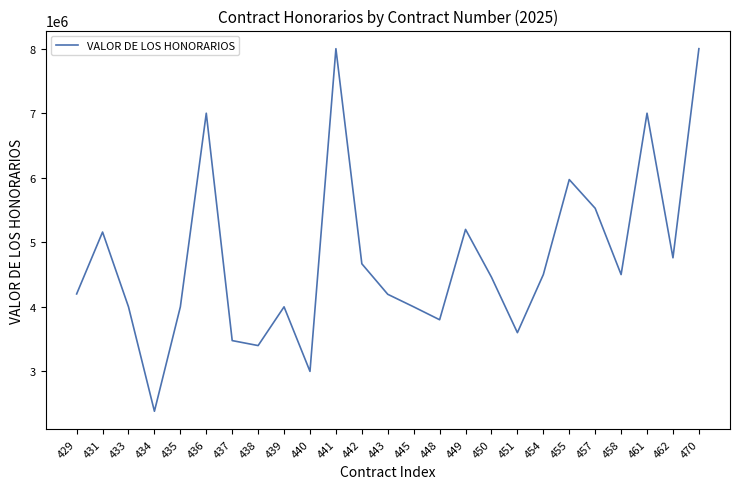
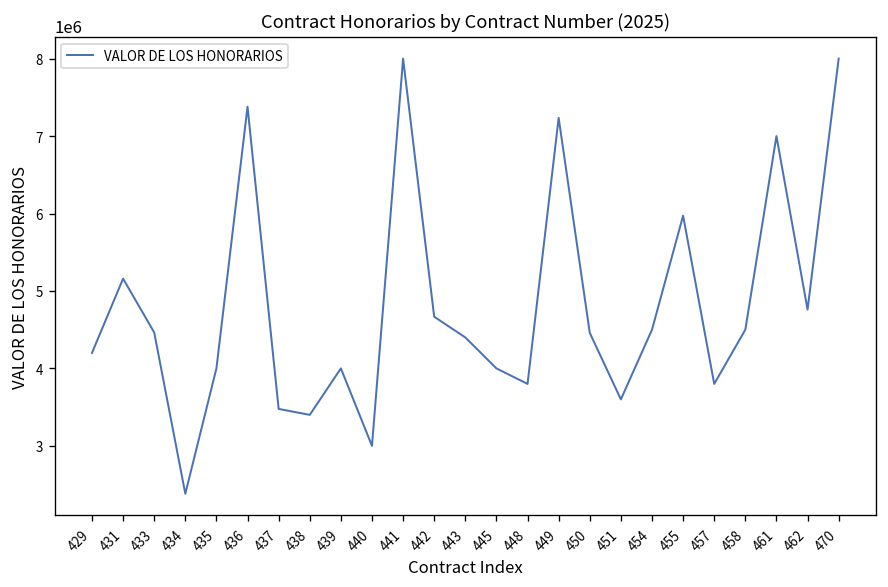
433: 4000000 -> 4500000
436: 7000000 -> 7400000
443: 4200000 -> 4400000
449: 5200000 -> 7200000
457: 5500000 -> 3800000
